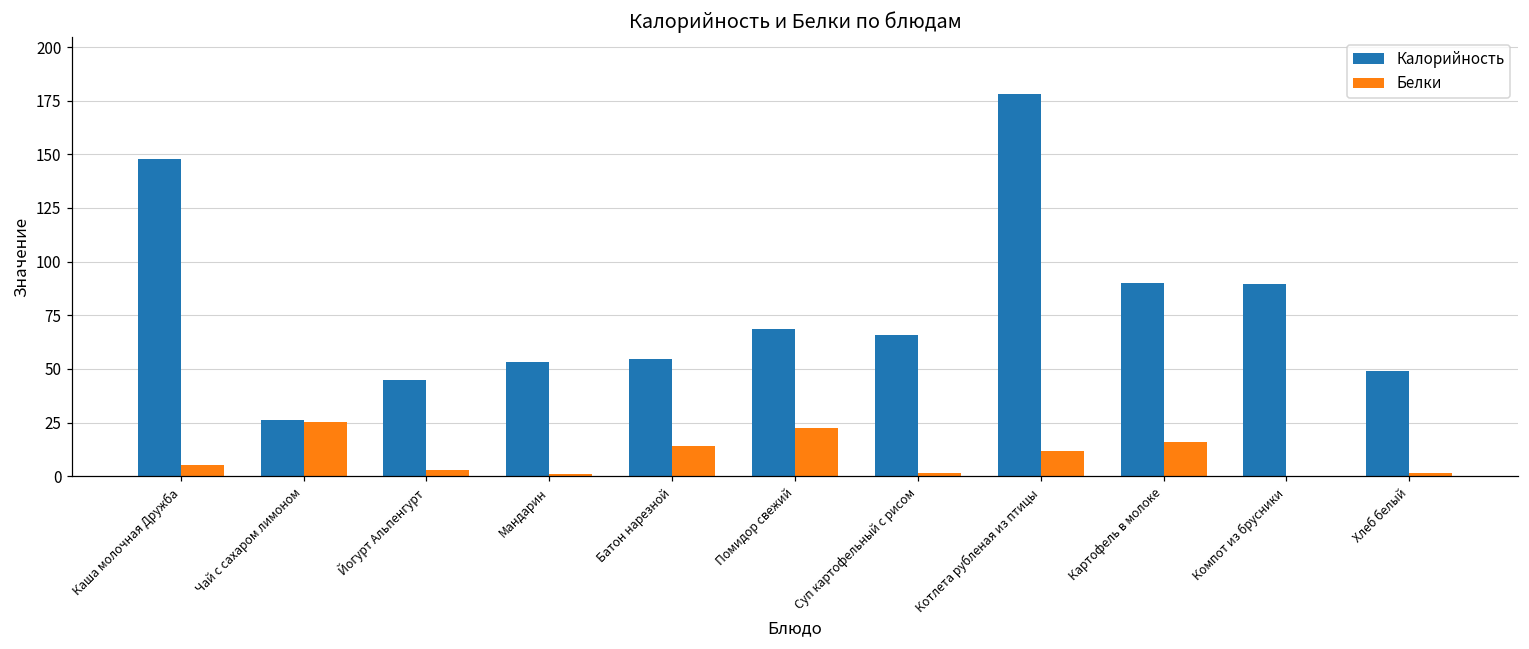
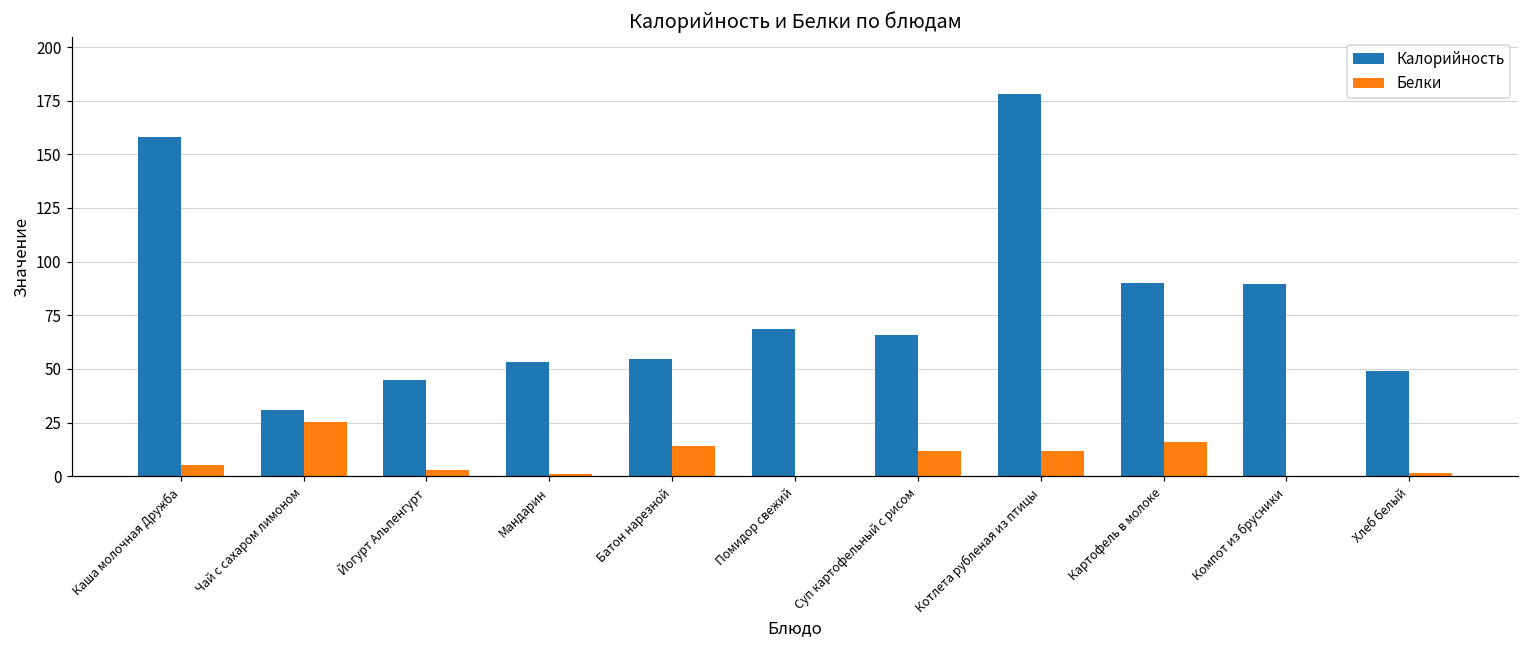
Калорийность, Каша молочная Дружба: 148 -> 158
Калорийность, Чай с сахаром лимоном: 26 -> 31
Белки, Помидор свежий: 22 -> 0
Белки, Суп картофельный с рисом: 1 -> 12
